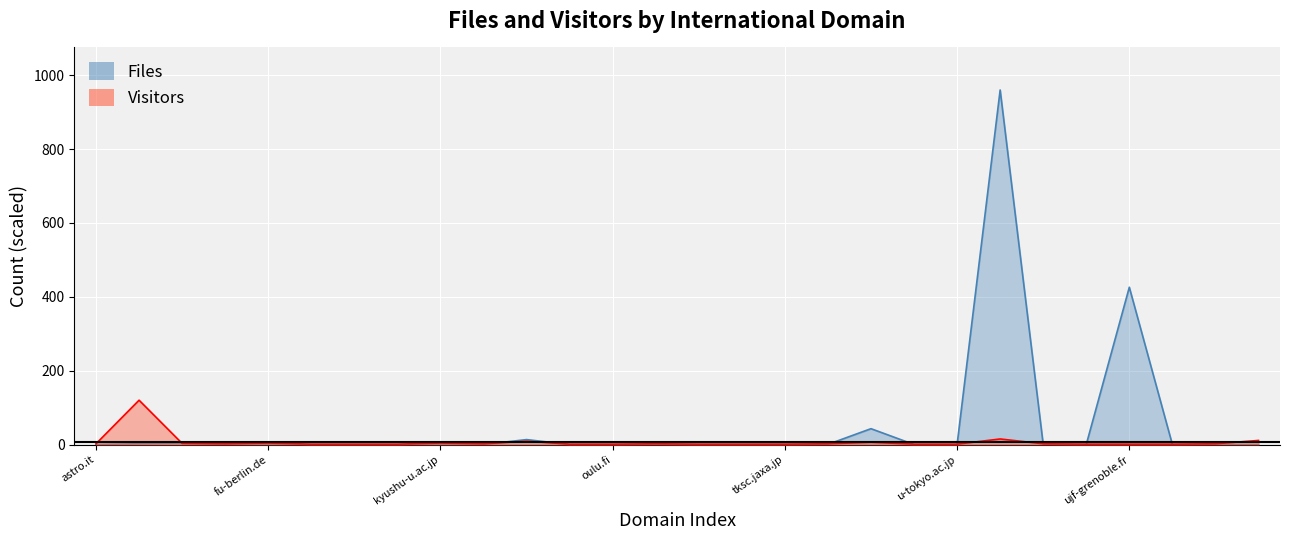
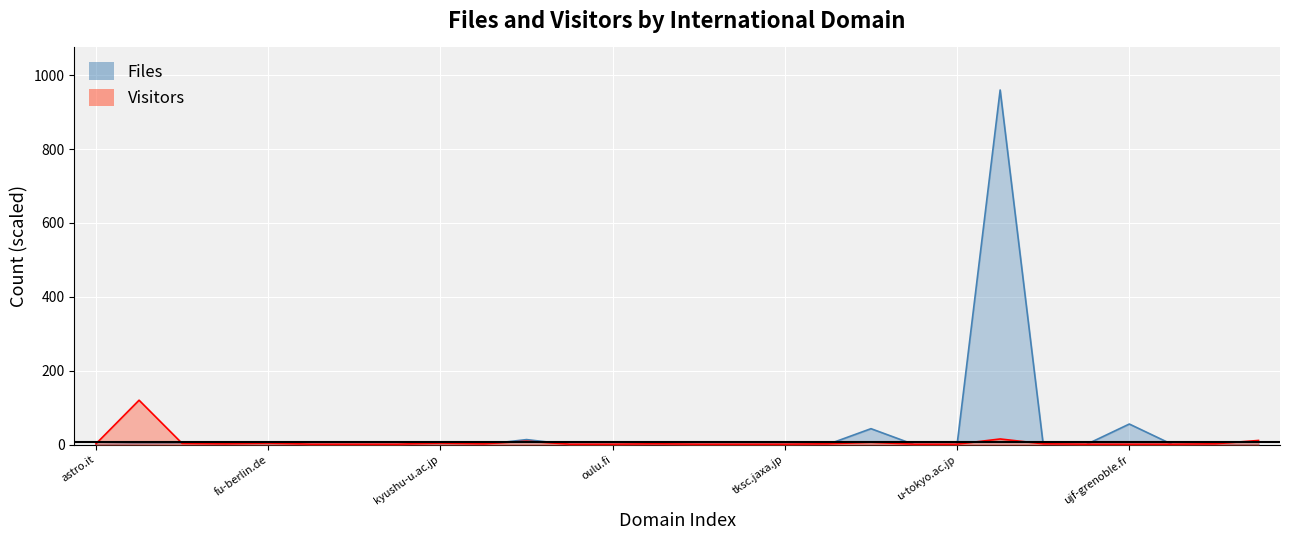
Files, ujf-grenoble.fr: 430 -> 60
